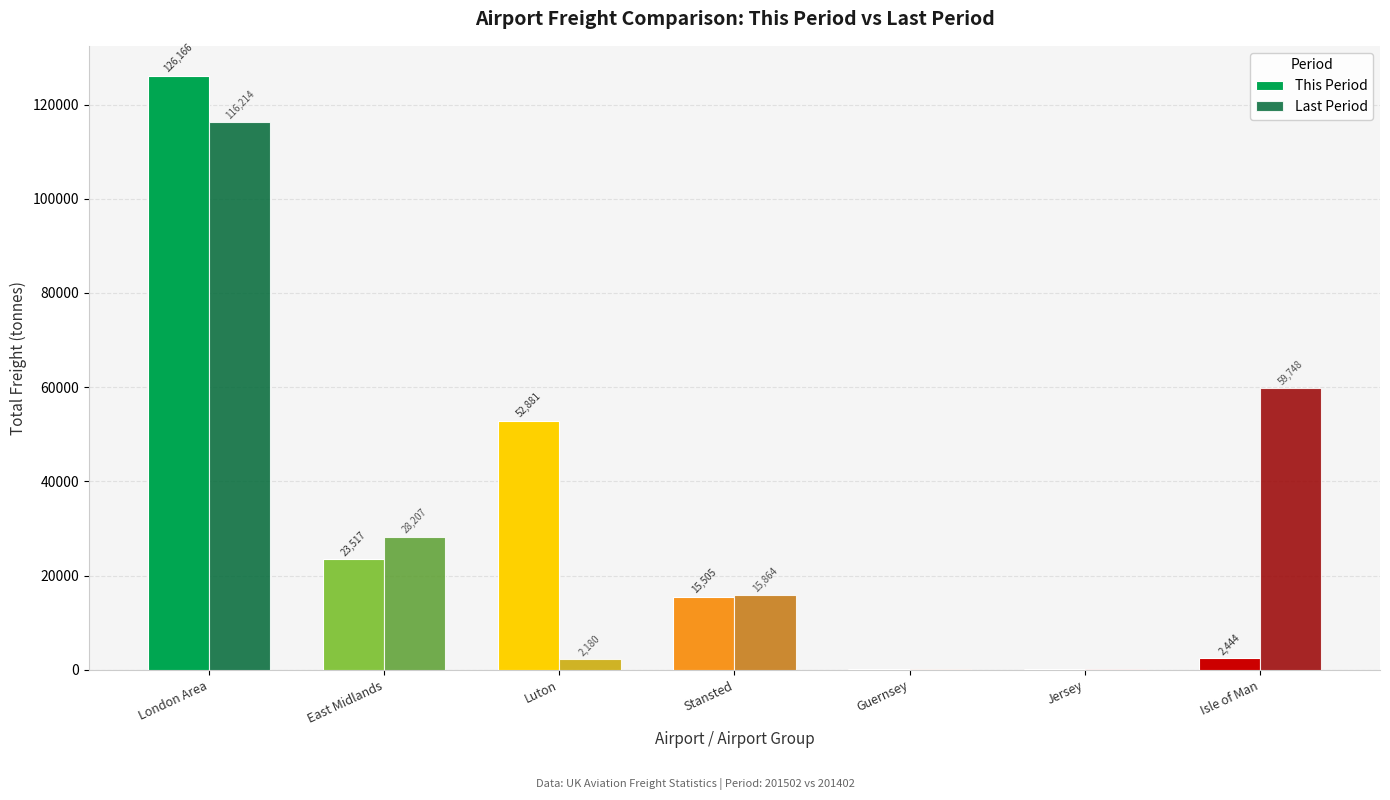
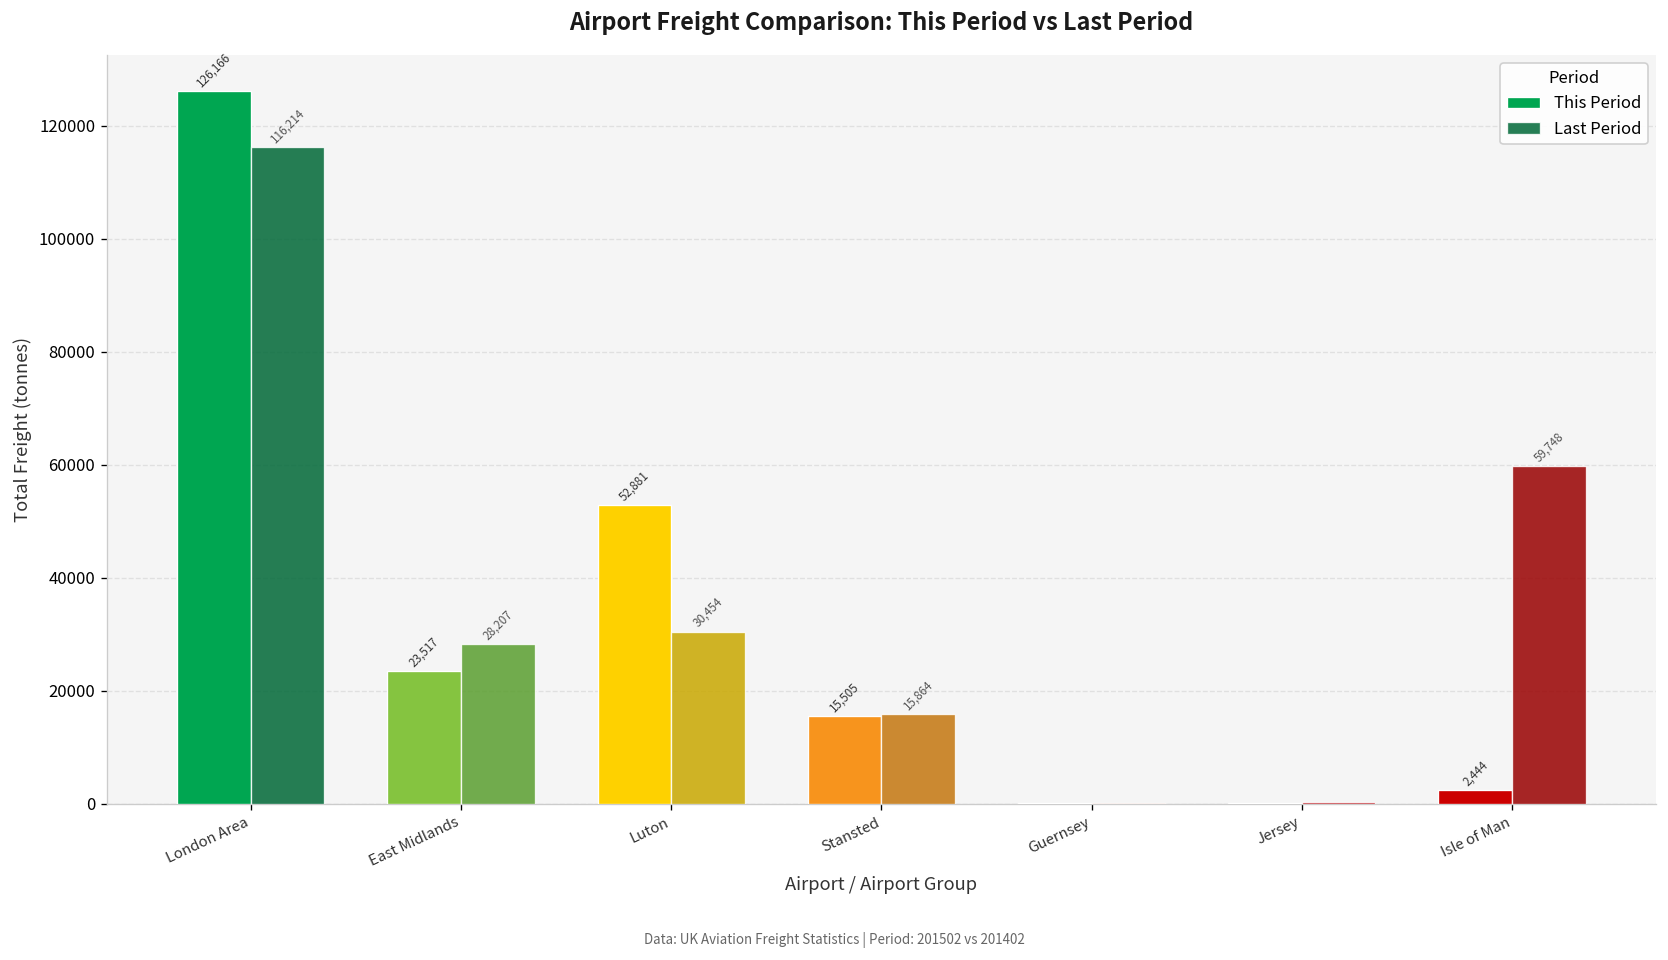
Last Period, Luton: 2,180 -> 30,454
